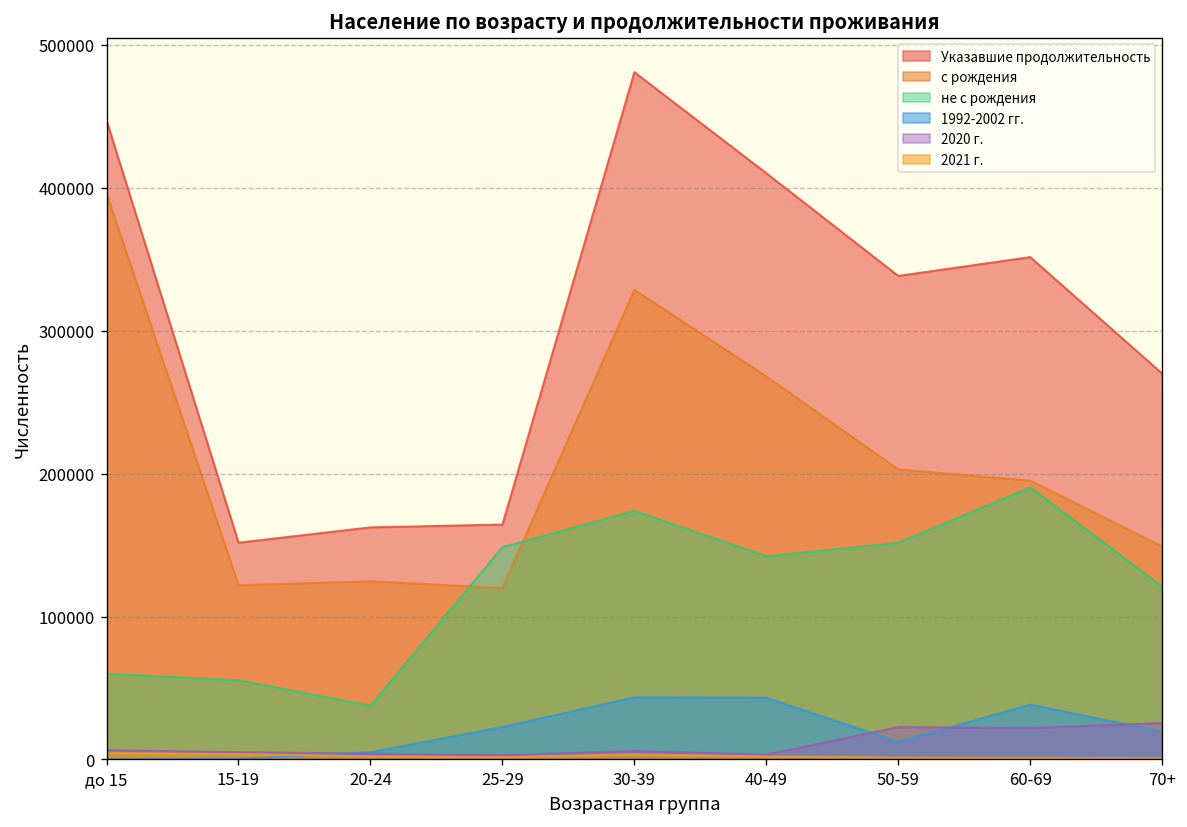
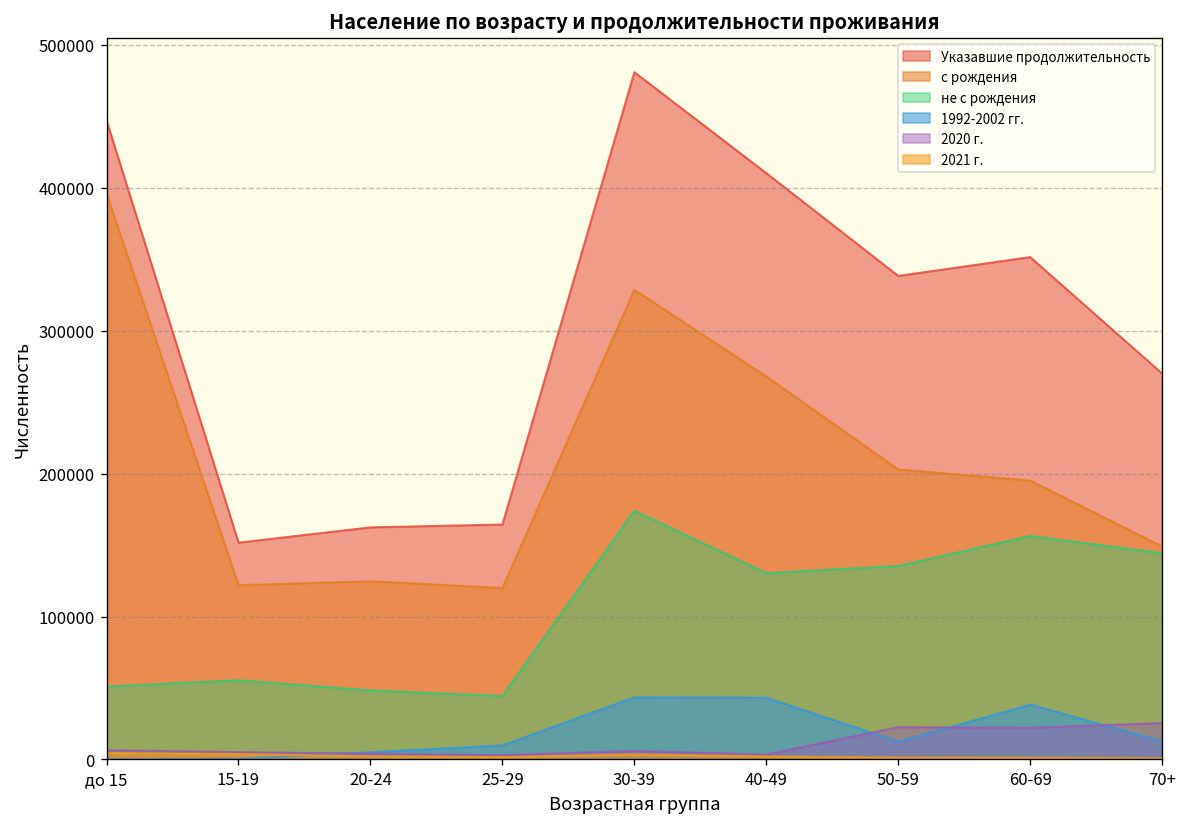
не с рождения, до 15: 60000 -> 51000
не с рождения, 20-24: 38000 -> 48000
не с рождения, 25-29: 149000 -> 44000
1992-2002 гг., 25-29: 23000 -> 10000
не с рождения, 40-49: 142000 -> 130000
не с рождения, 50-59: 152000 -> 135000
не с рождения, 60-69: 190000 -> 156000
не с рождения, 70+: 121000 -> 144000
1992-2002 гг., 70+: 20000 -> 13000
